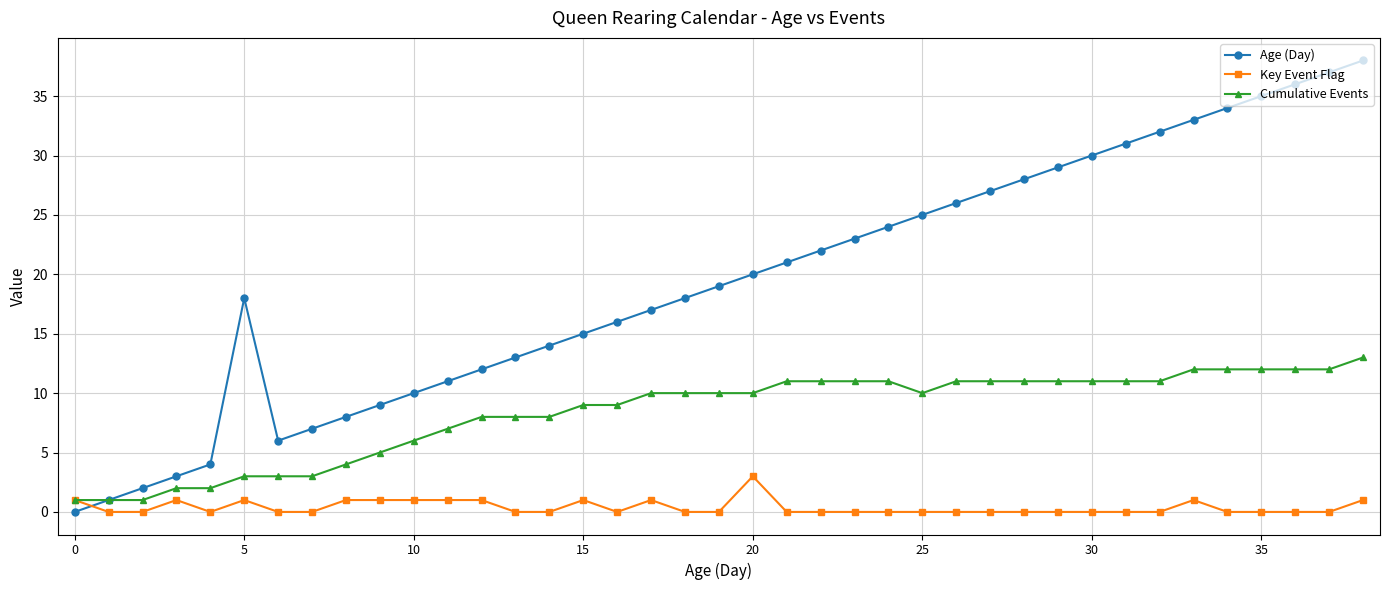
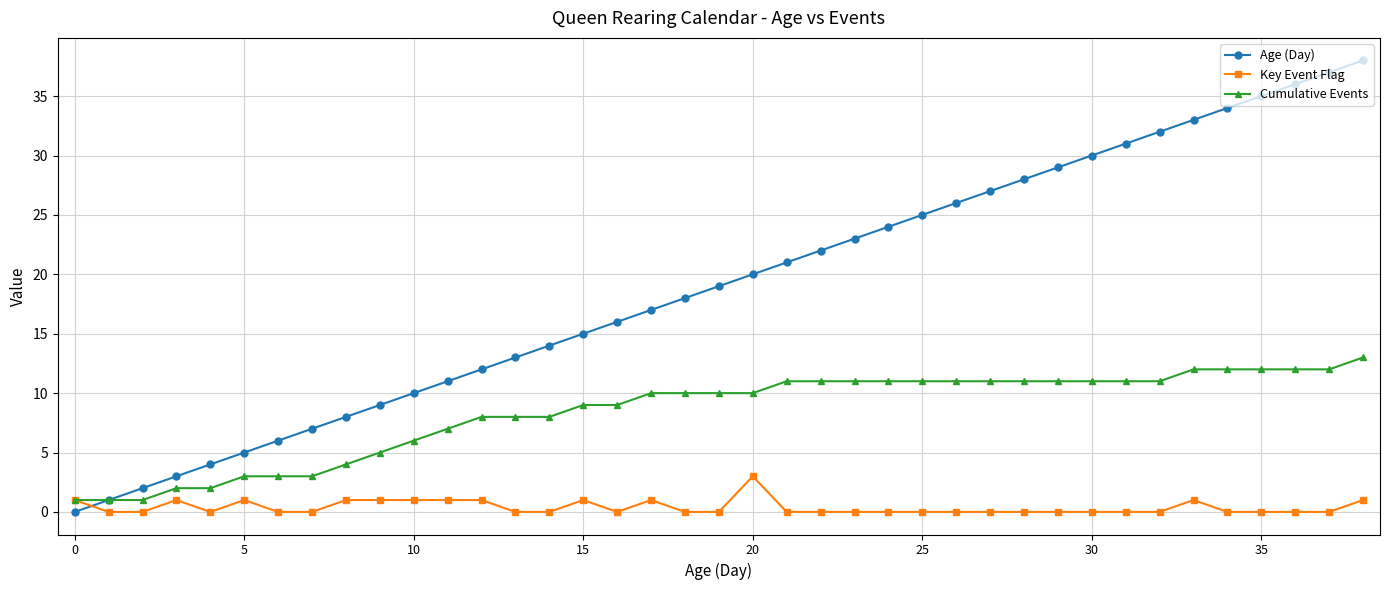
Age (Day), 5: 18 -> 5
Cumulative Events, 25: 10 -> 11
